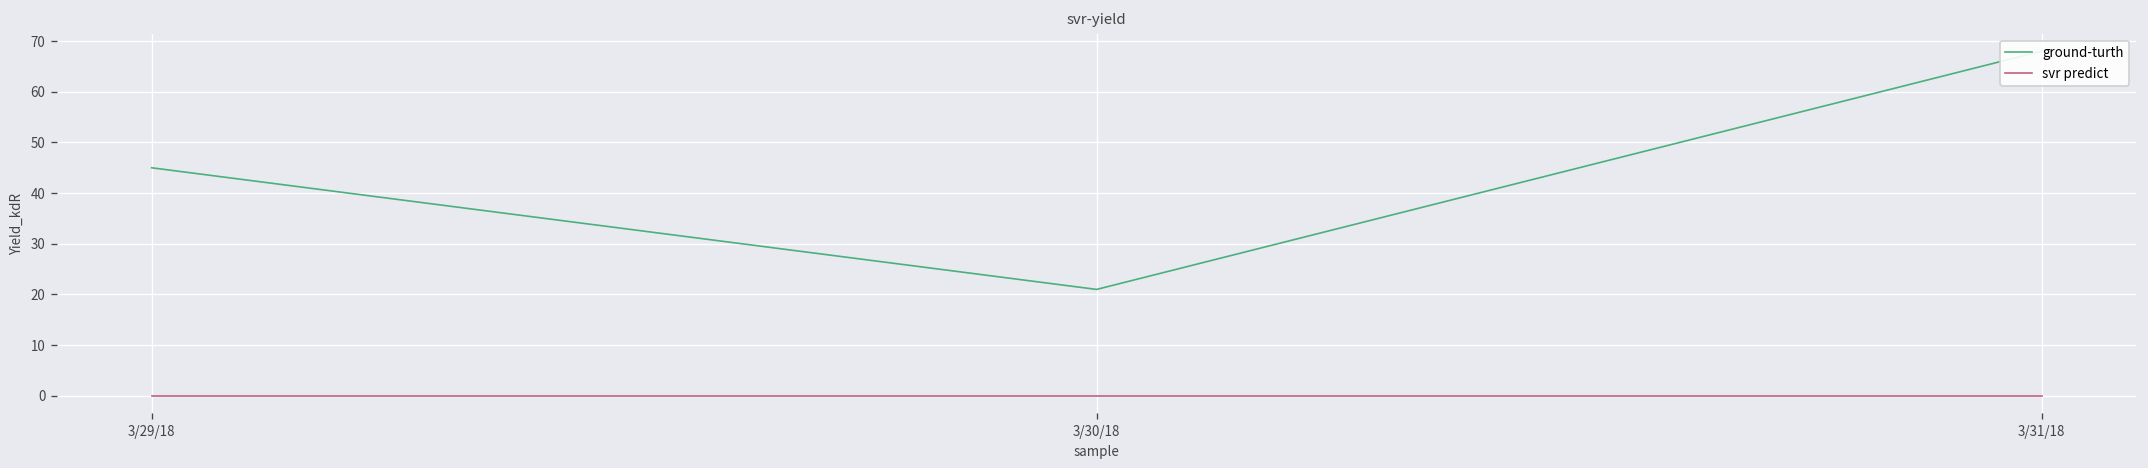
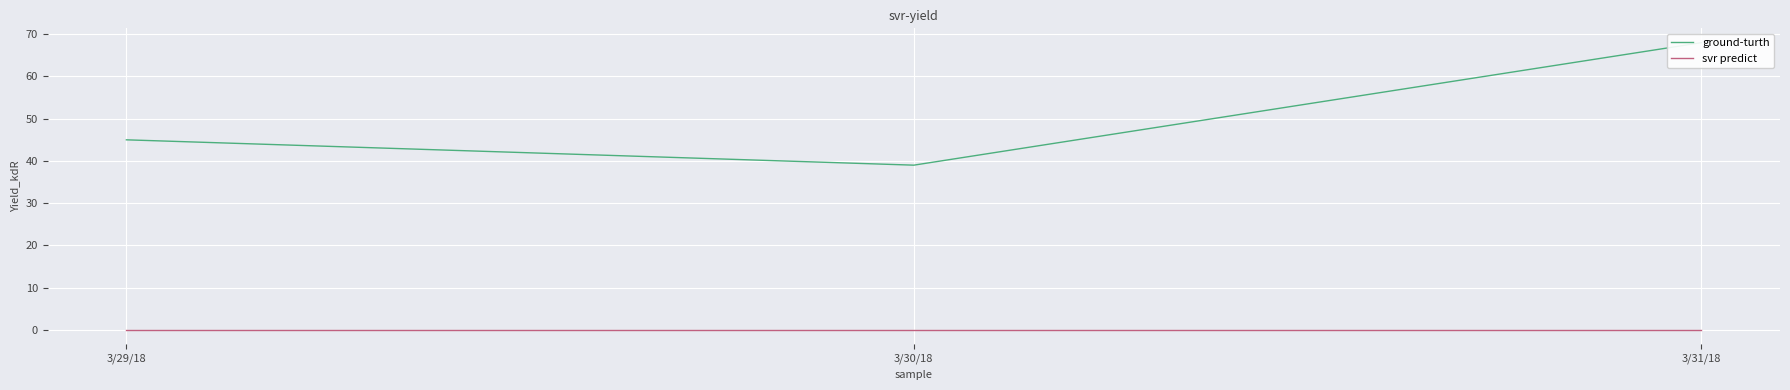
ground-turth, 3/30/18: 21 -> 39
